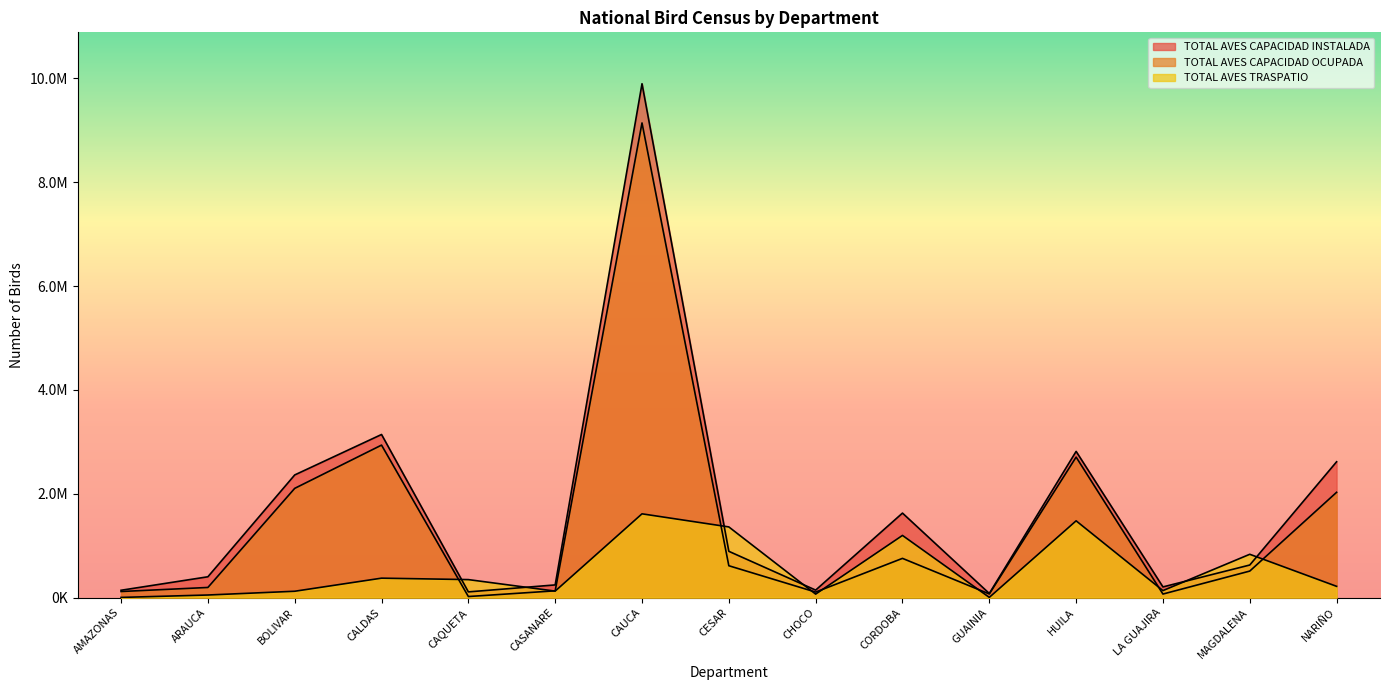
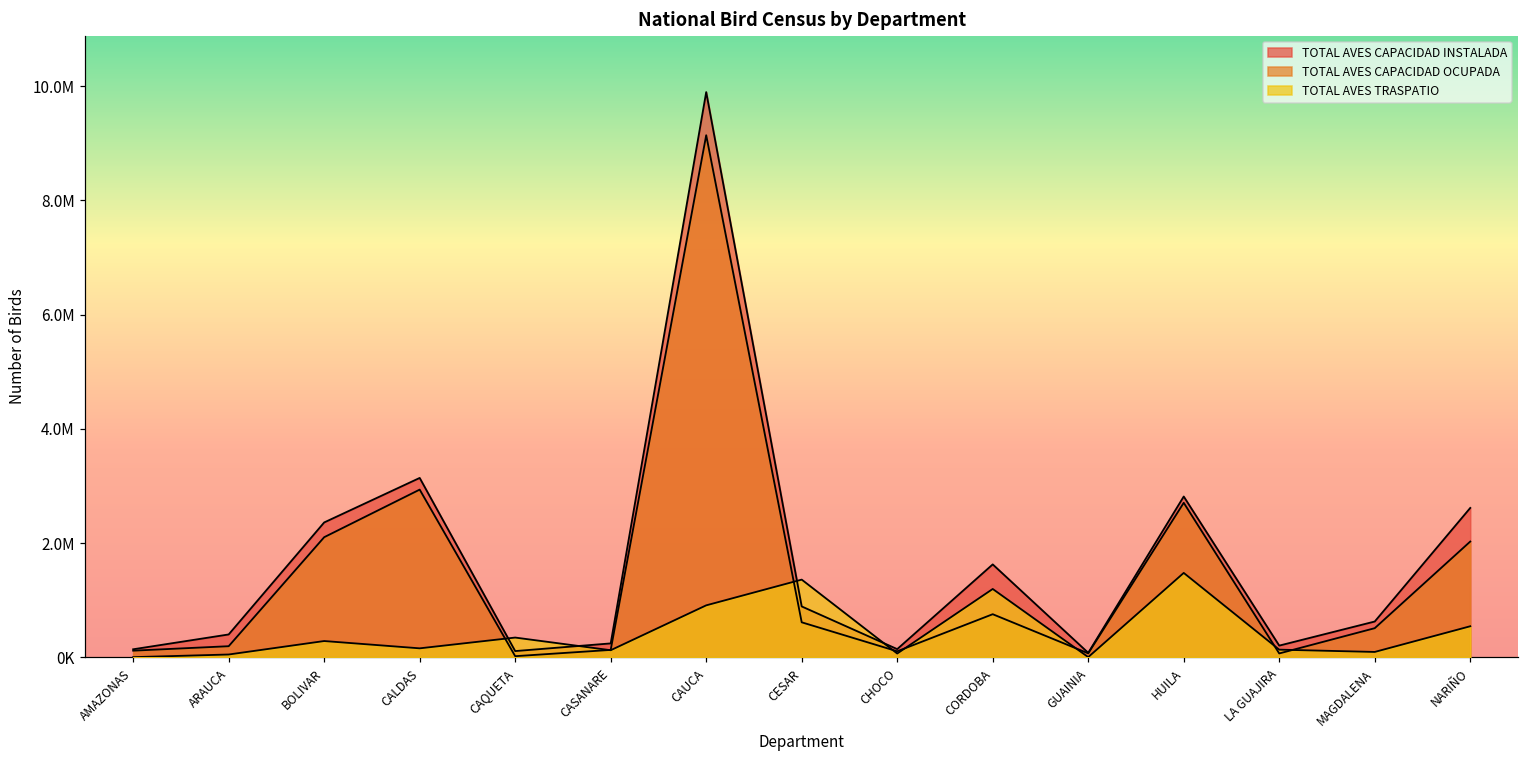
TOTAL AVES TRASPATIO, BOLIVAR: 100000 -> 300000
TOTAL AVES TRASPATIO, CALDAS: 400000 -> 200000
TOTAL AVES TRASPATIO, CAUCA: 1600000 -> 900000
TOTAL AVES TRASPATIO, MAGDALENA: 800000 -> 100000
TOTAL AVES TRASPATIO, NARIÑO: 200000 -> 500000
